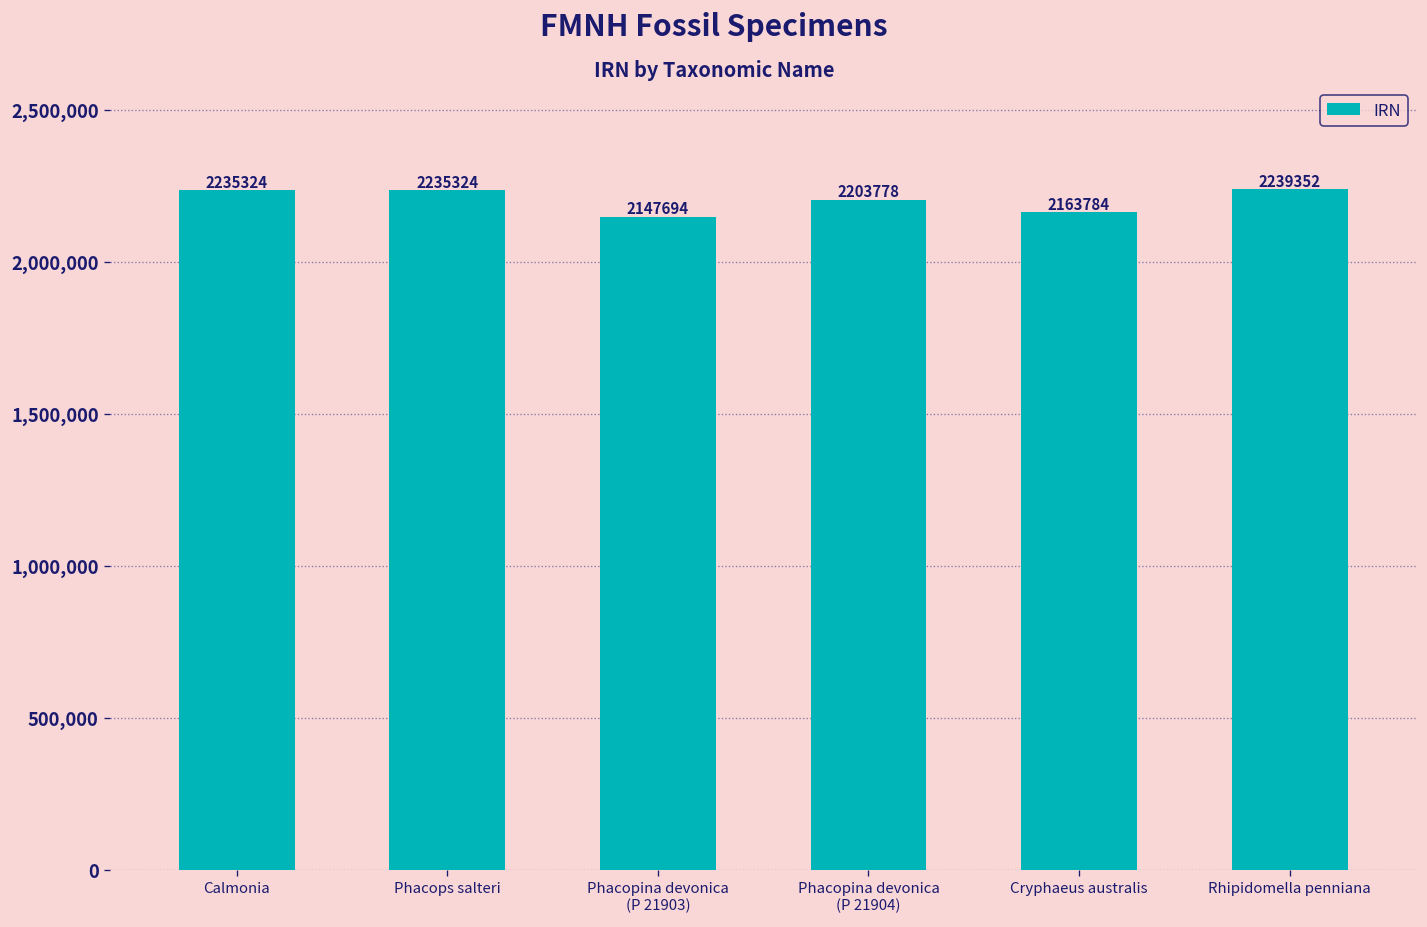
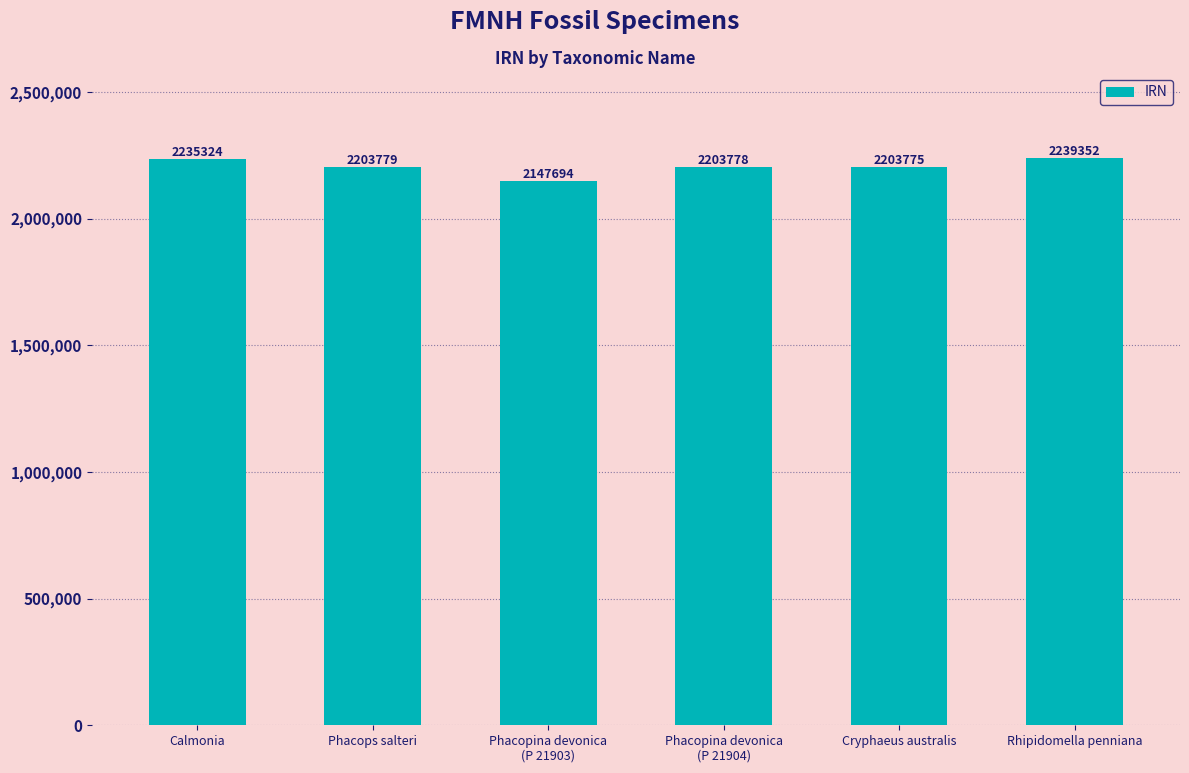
Phacops salteri: 2235324 -> 2203779
Cryphaeus australis: 2163784 -> 2203775
